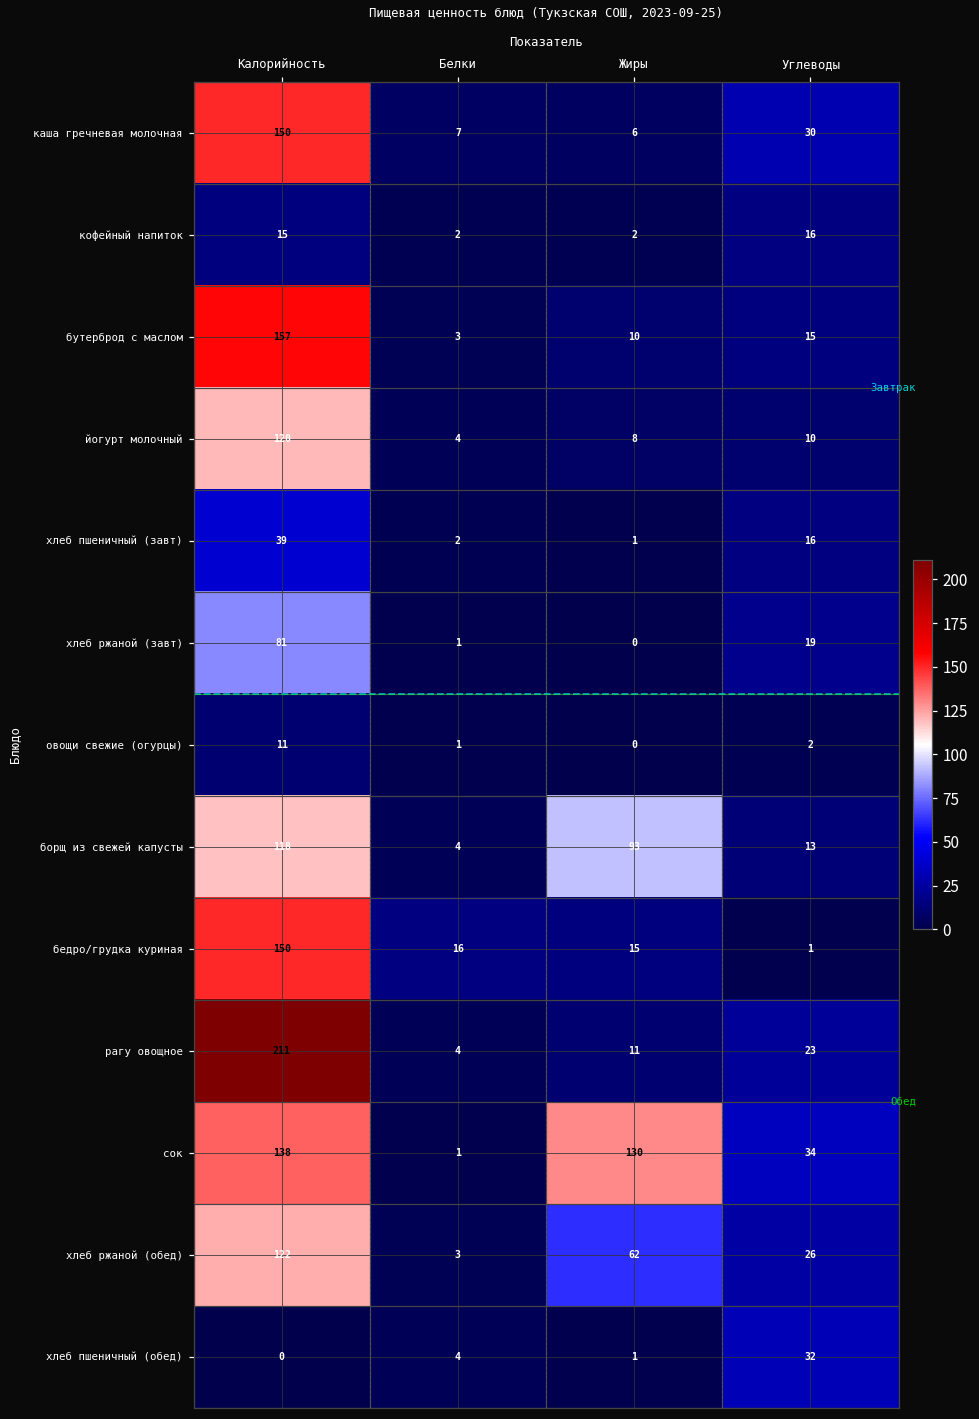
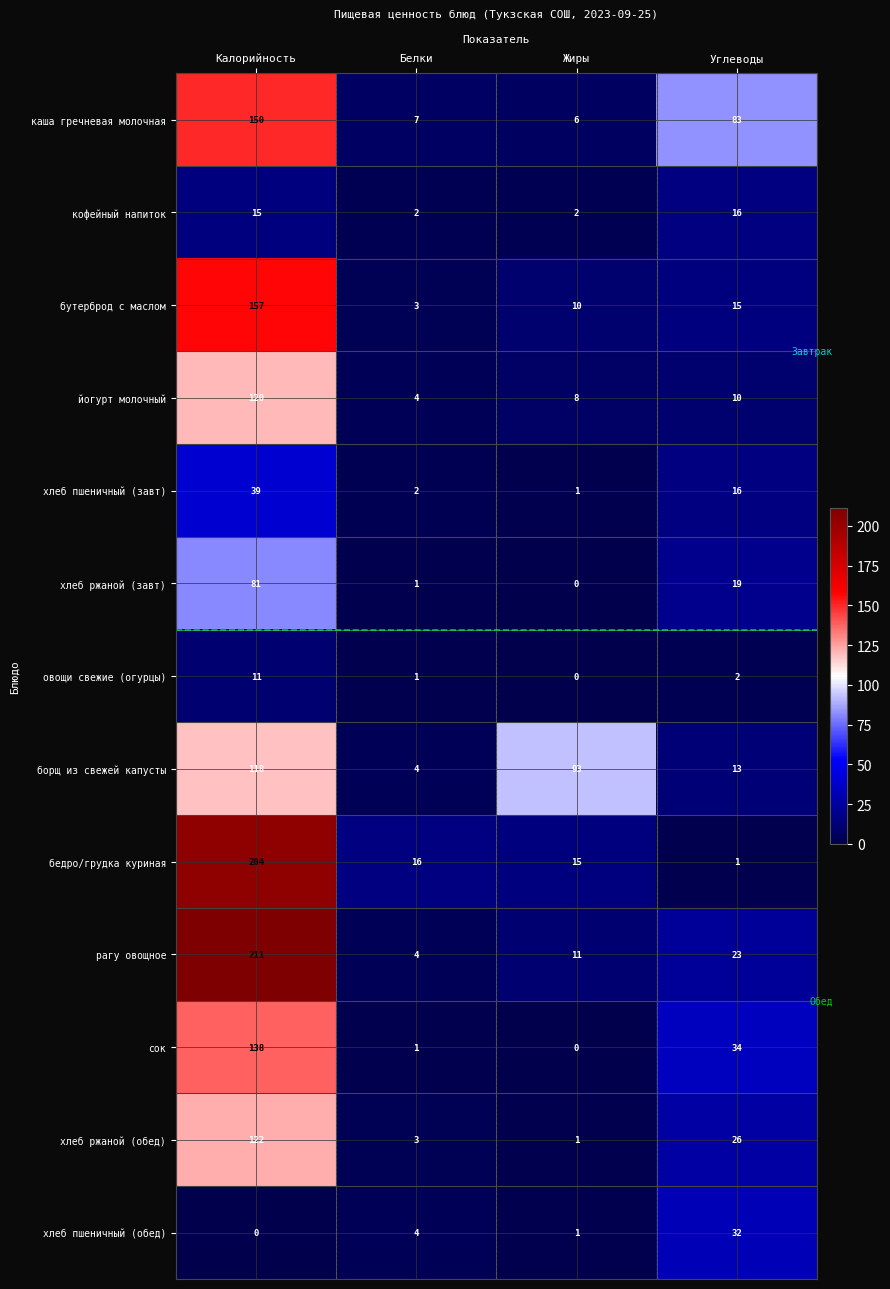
каша гречневая молочная, Углеводы: 30 -> 83
бедро/грудка куриная, Калорийность: 150 -> 204
сок, Жиры: 130 -> 0
хлеб ржаной (обед), Жиры: 62 -> 1
